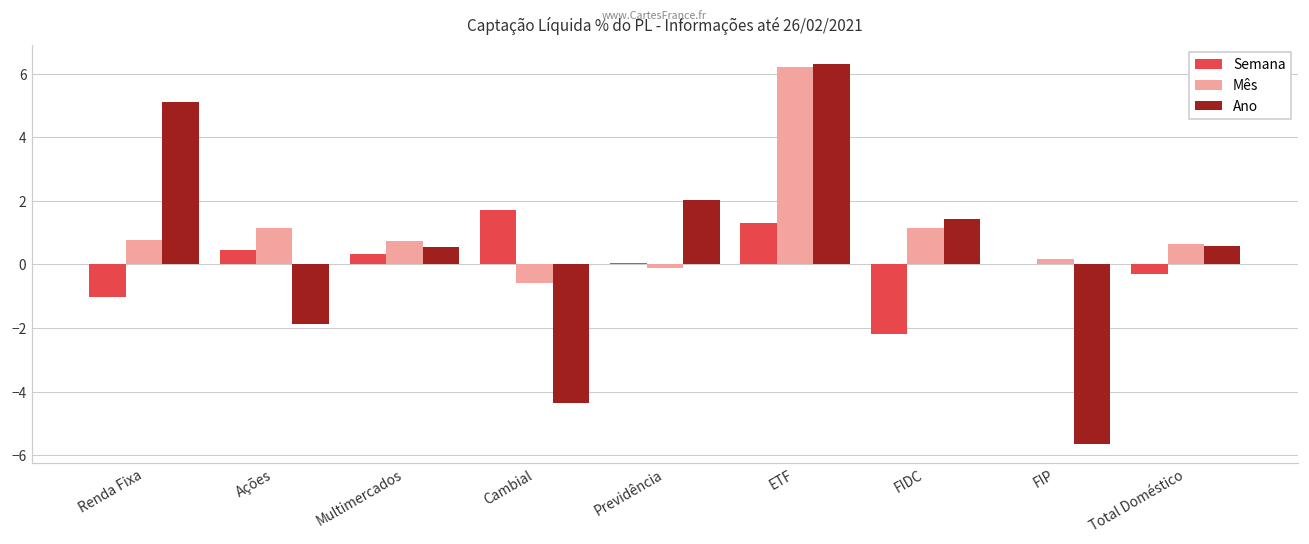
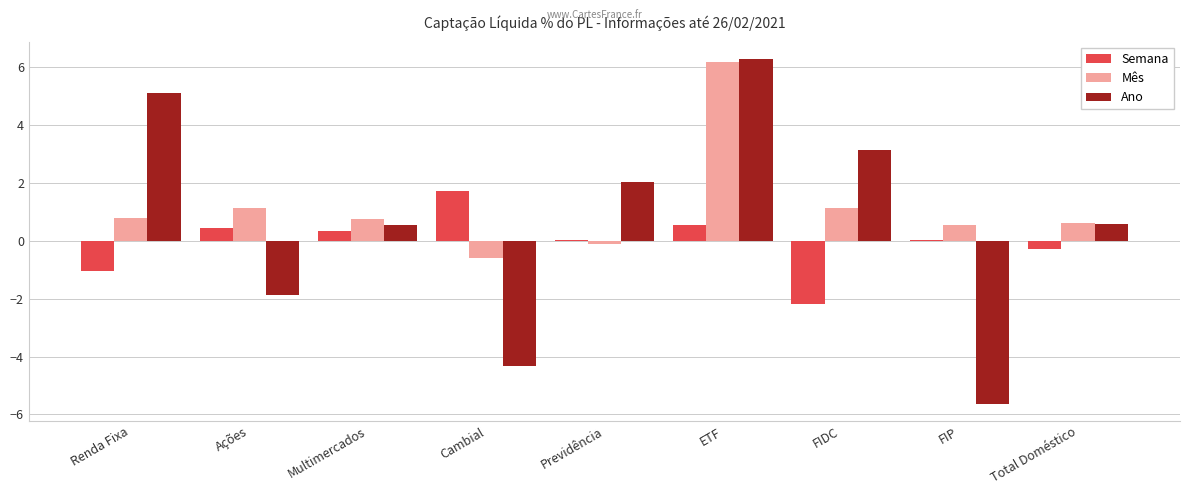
Semana, ETF: 1.3 -> 0.5
Ano, FIDC: 1.4 -> 3.1
Mês, FIP: 0.2 -> 0.5
